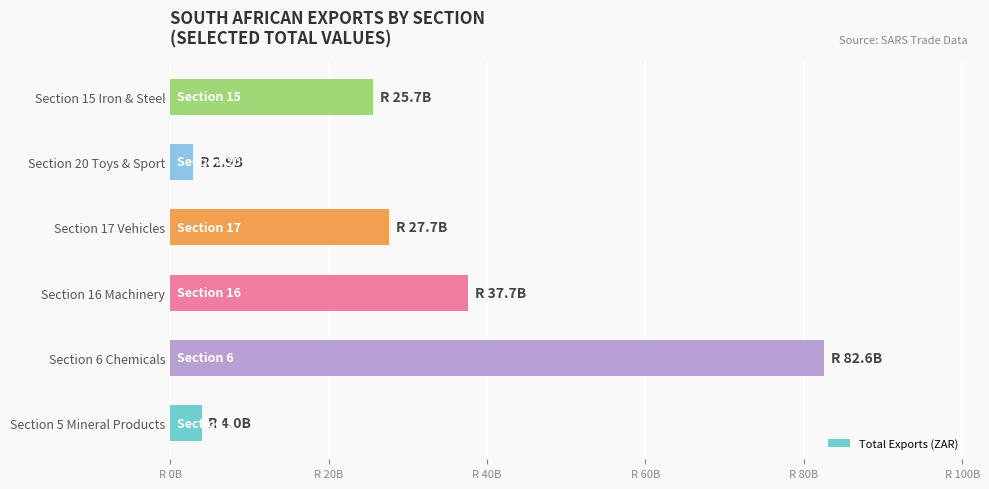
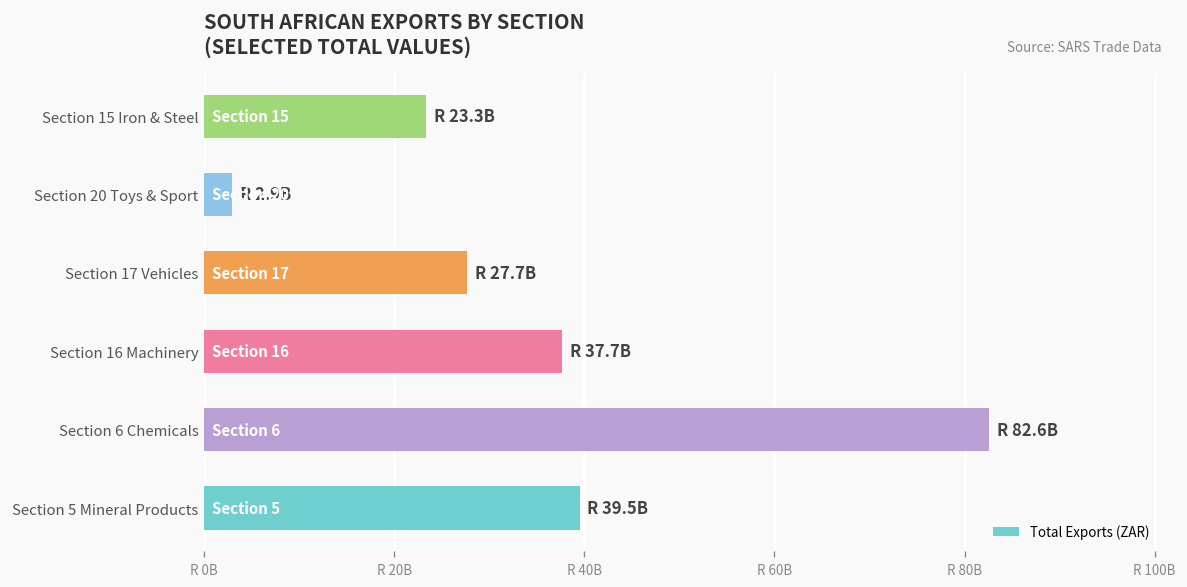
Section 15 Iron & Steel: 25.7B -> 23.3B
Section 5 Mineral Products: 4.0B -> 39.5B
